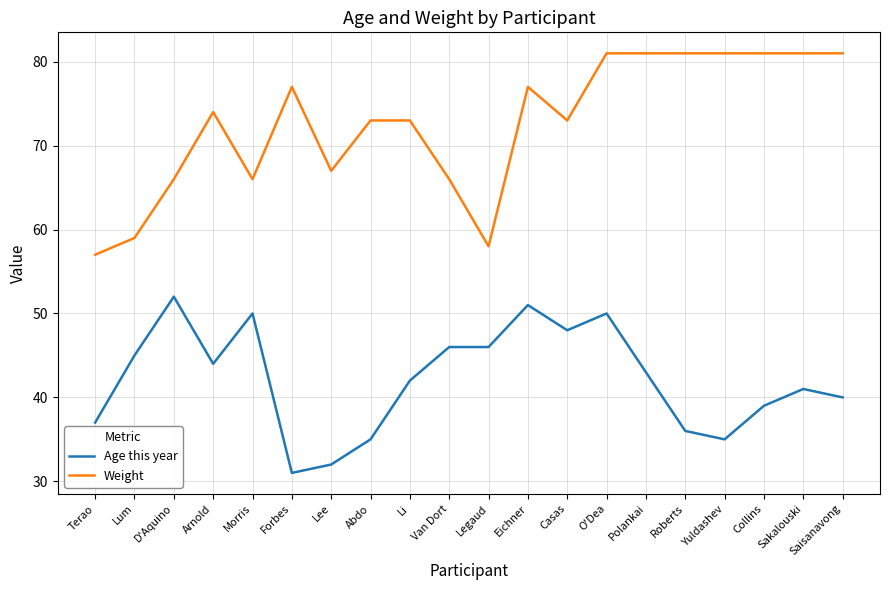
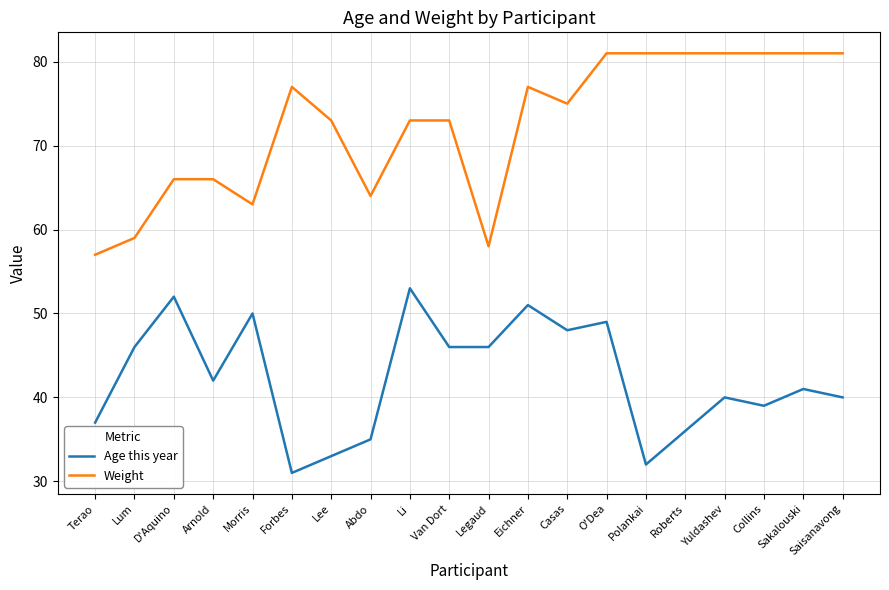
Age this year, Lum: 45 -> 46
Age this year, Arnold: 44 -> 42
Weight, Arnold: 74 -> 66
Weight, Morris: 66 -> 63
Age this year, Lee: 32 -> 33
Weight, Lee: 67 -> 73
Weight, Abdo: 73 -> 64
Age this year, Li: 42 -> 53
Weight, Van Dort: 66 -> 73
Weight, Casas: 73 -> 75
Age this year, O'Dea: 50 -> 49
Age this year, Polankai: 43 -> 32
Age this year, Yuldashev: 35 -> 40
